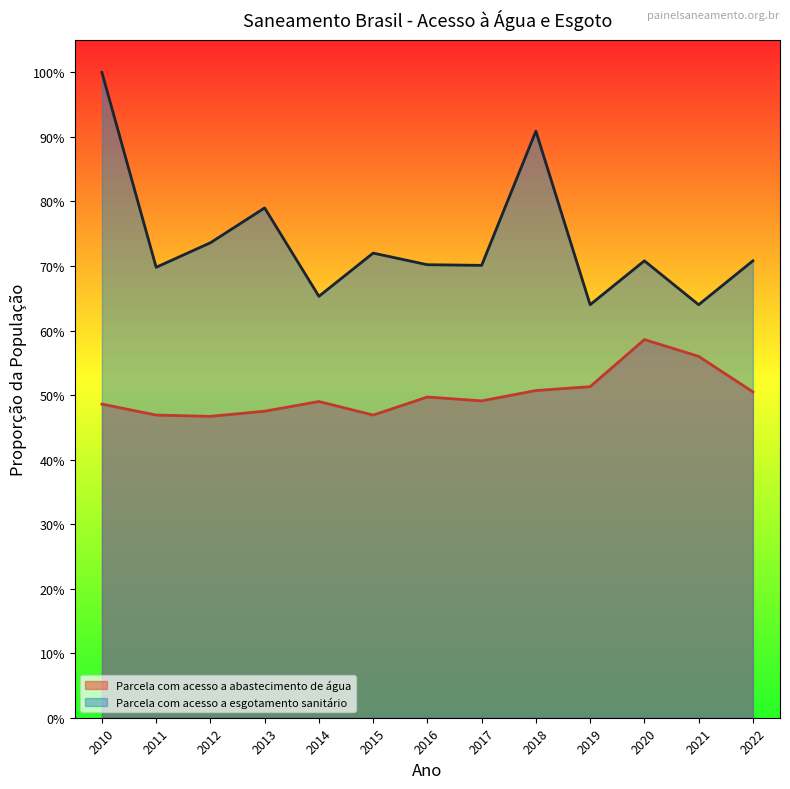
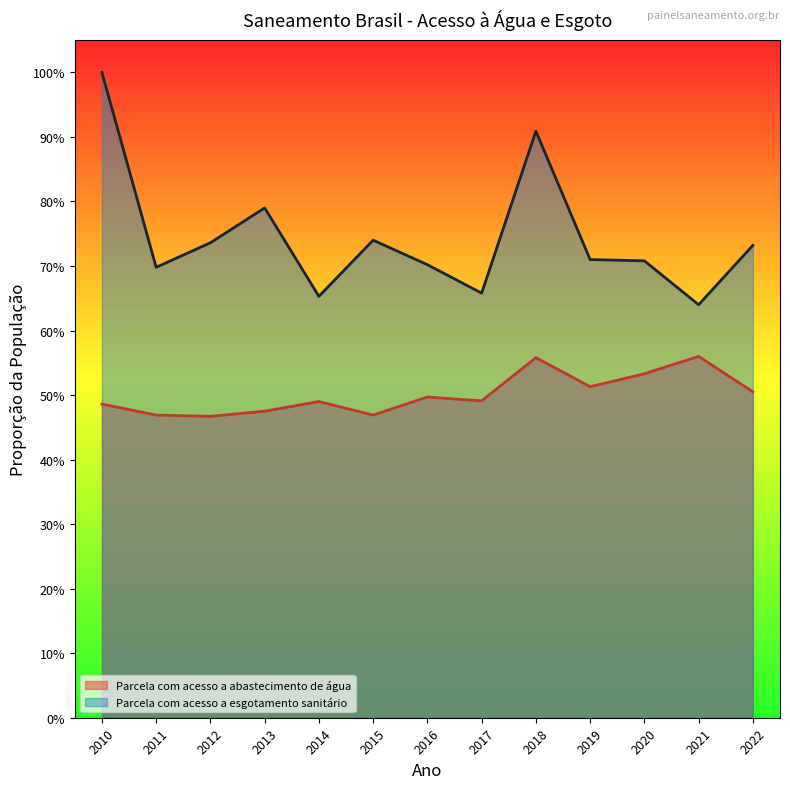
Parcela com acesso a esgotamento sanitário, 2015: 72% -> 74%
Parcela com acesso a esgotamento sanitário, 2017: 70% -> 66%
Parcela com acesso a abastecimento de água, 2018: 51% -> 56%
Parcela com acesso a esgotamento sanitário, 2019: 64% -> 71%
Parcela com acesso a abastecimento de água, 2020: 59% -> 53%
Parcela com acesso a esgotamento sanitário, 2022: 71% -> 73%
